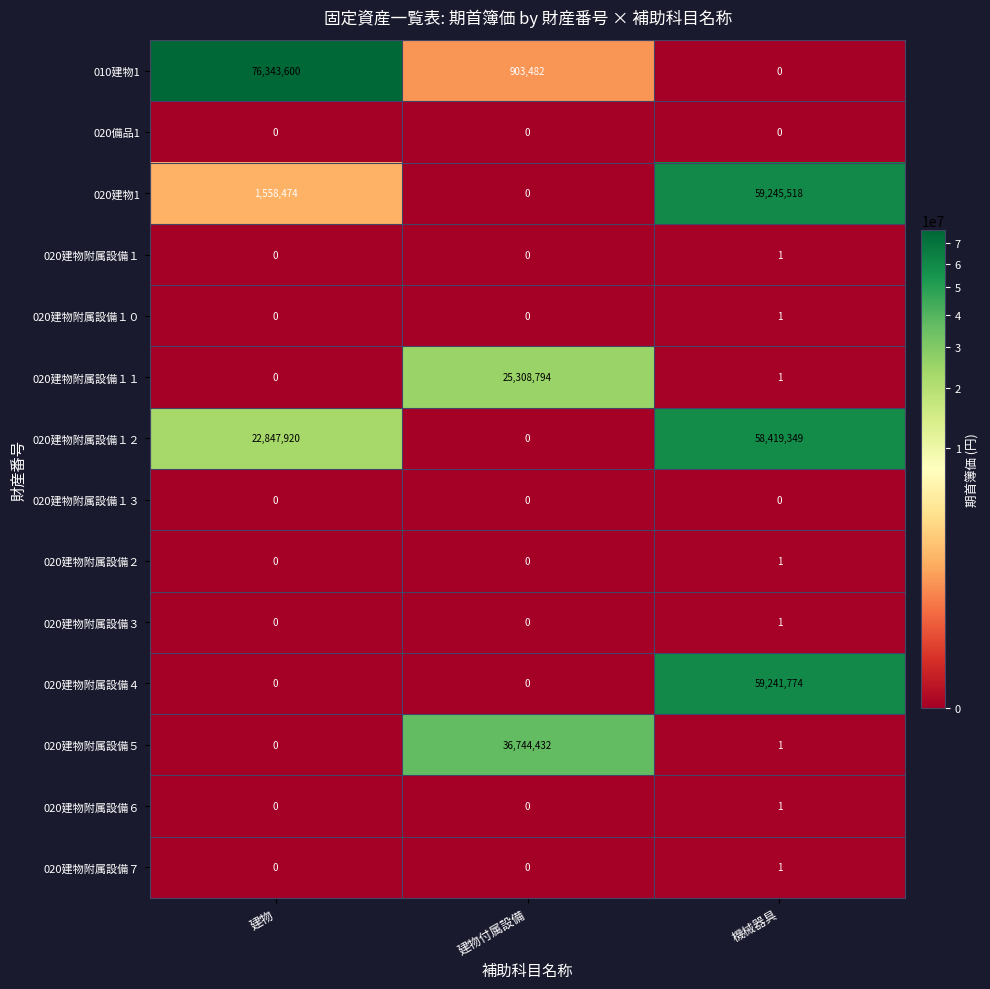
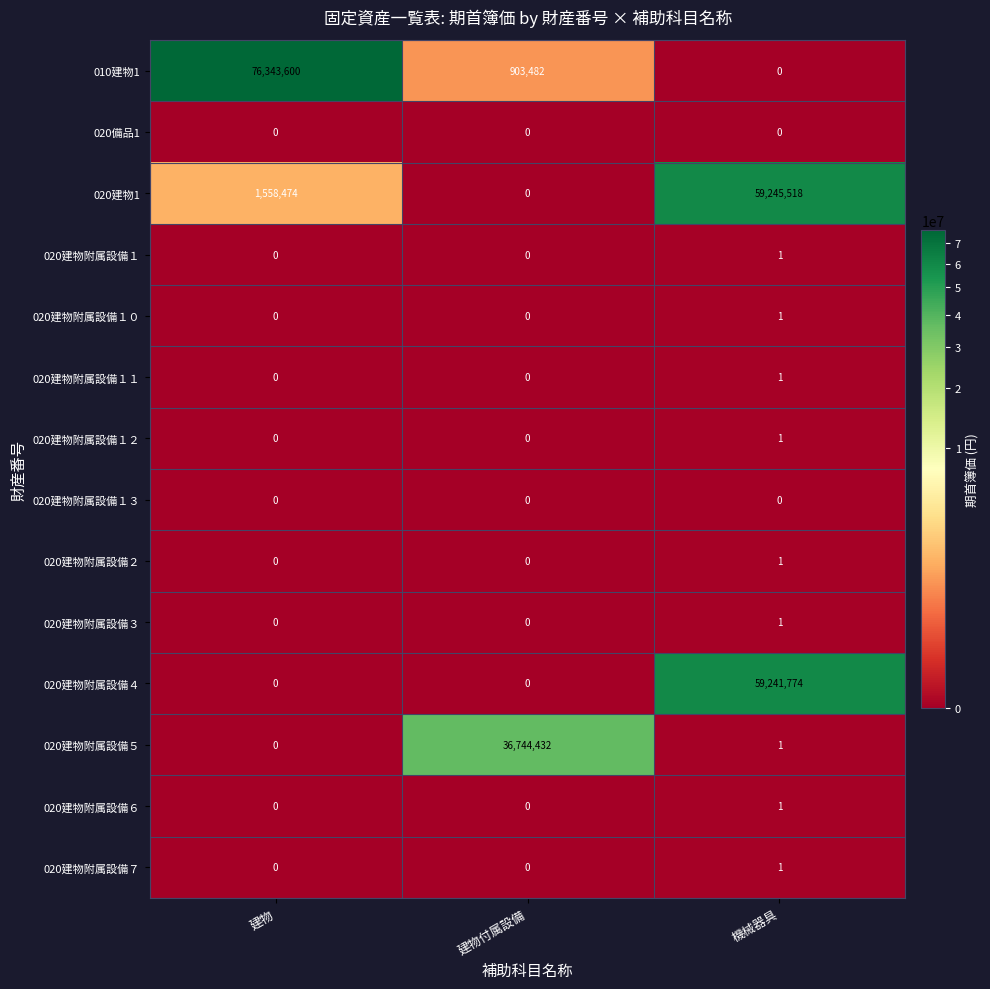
020建物附属設備１１, 建物付属設備: 25,308,794 -> 0
020建物附属設備１２, 建物: 22,847,920 -> 0
020建物附属設備１２, 機械器具: 58,419,349 -> 1
